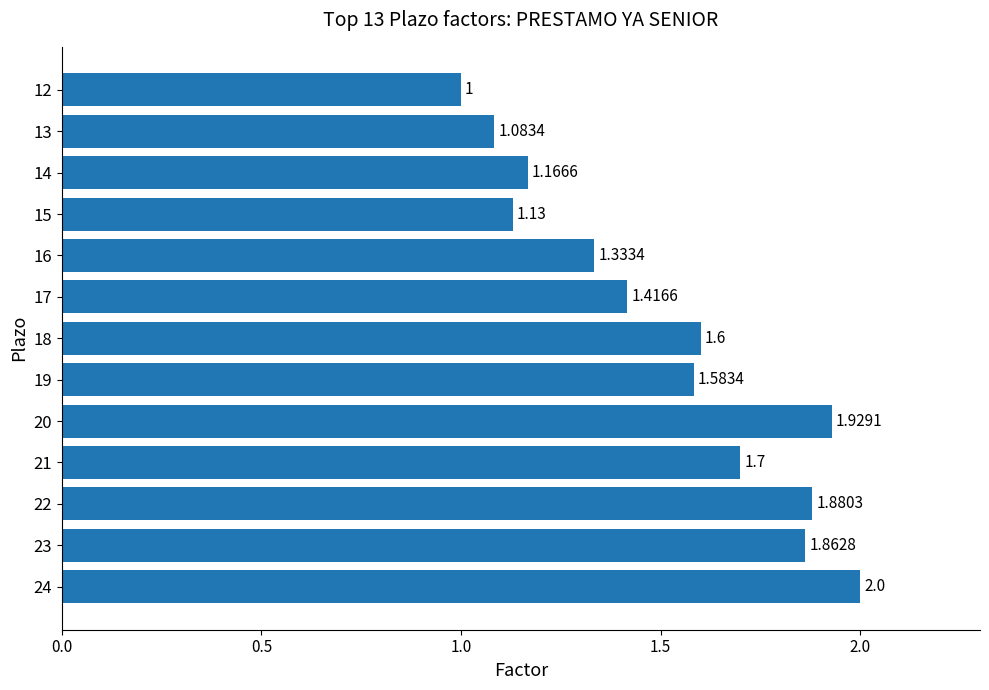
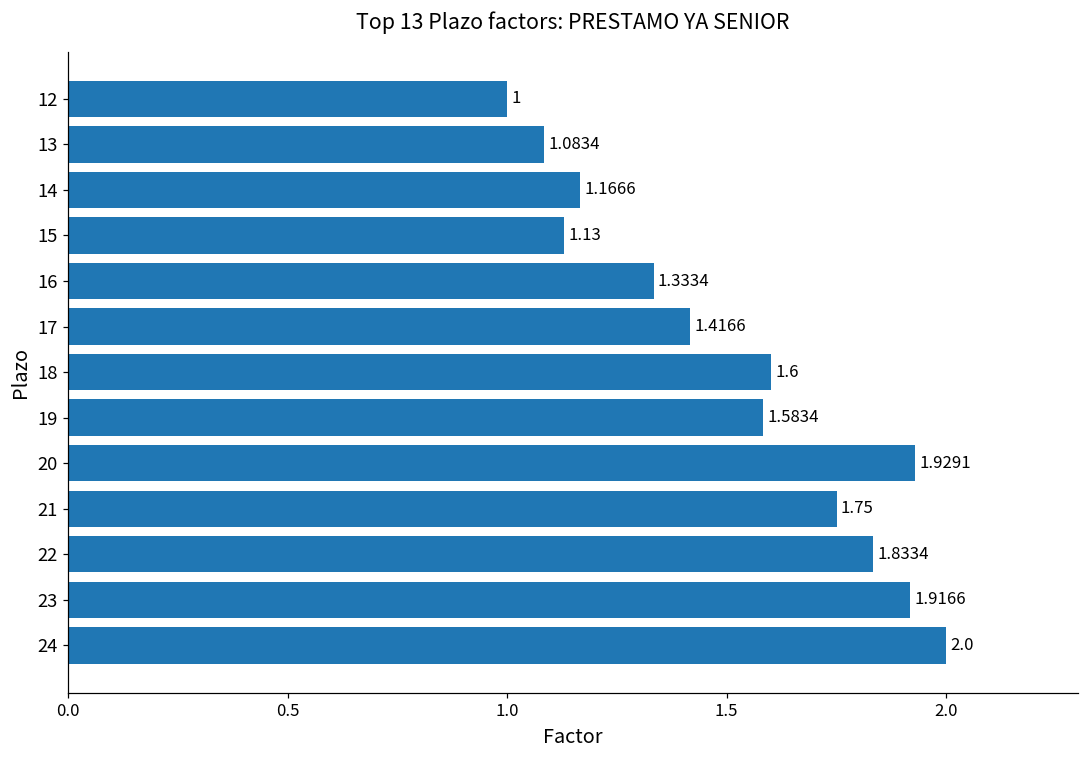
21: 1.7 -> 1.75
22: 1.8803 -> 1.8334
23: 1.8628 -> 1.9166
